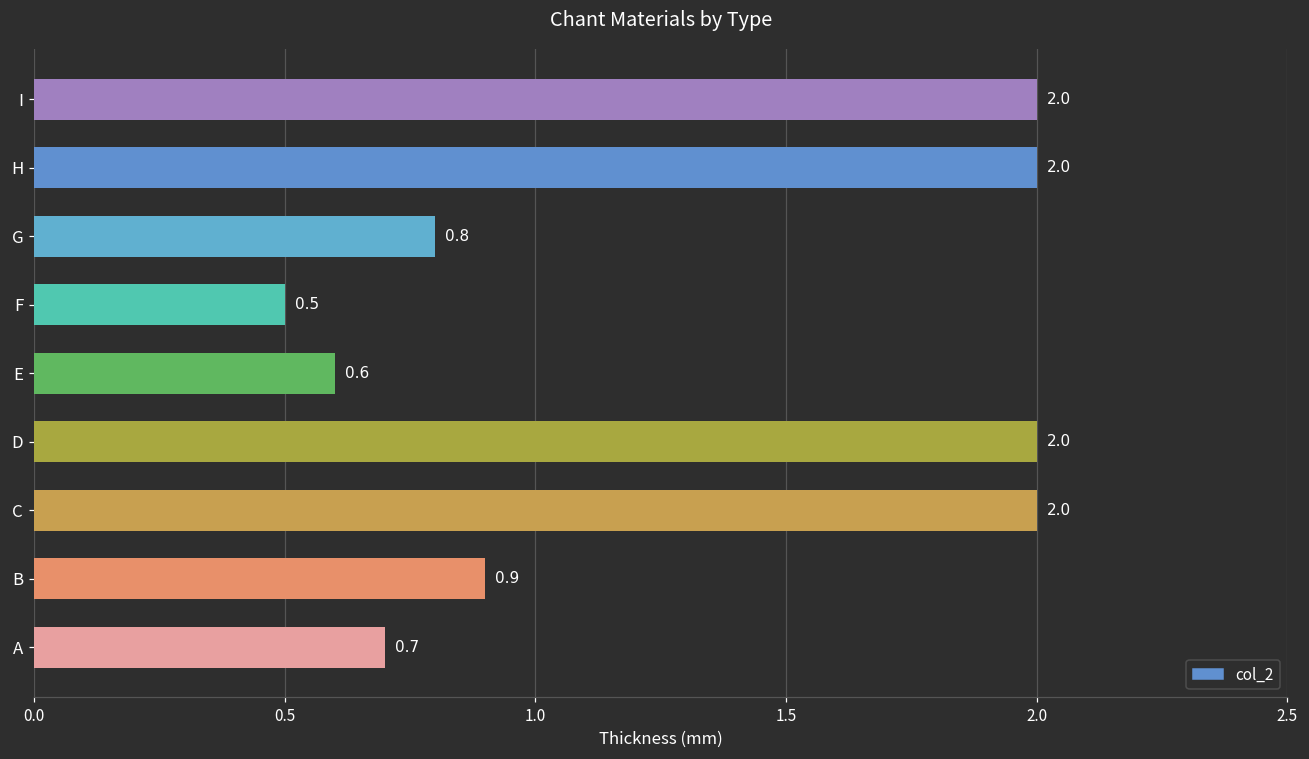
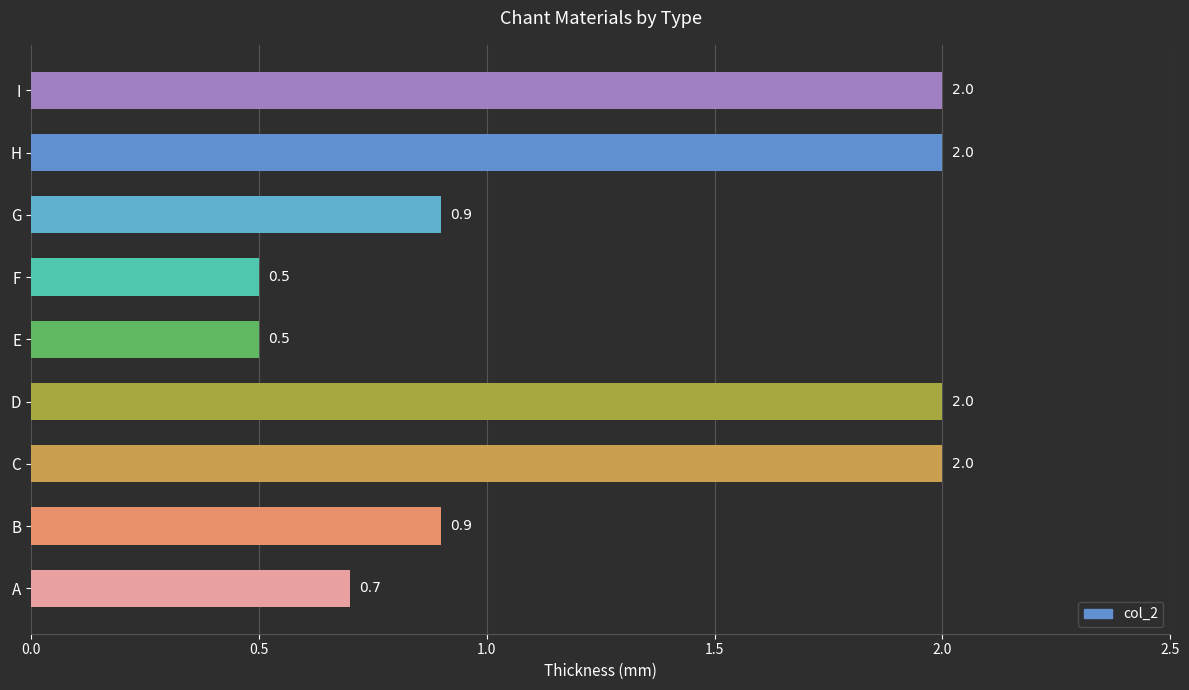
G: 0.8 -> 0.9
E: 0.6 -> 0.5
